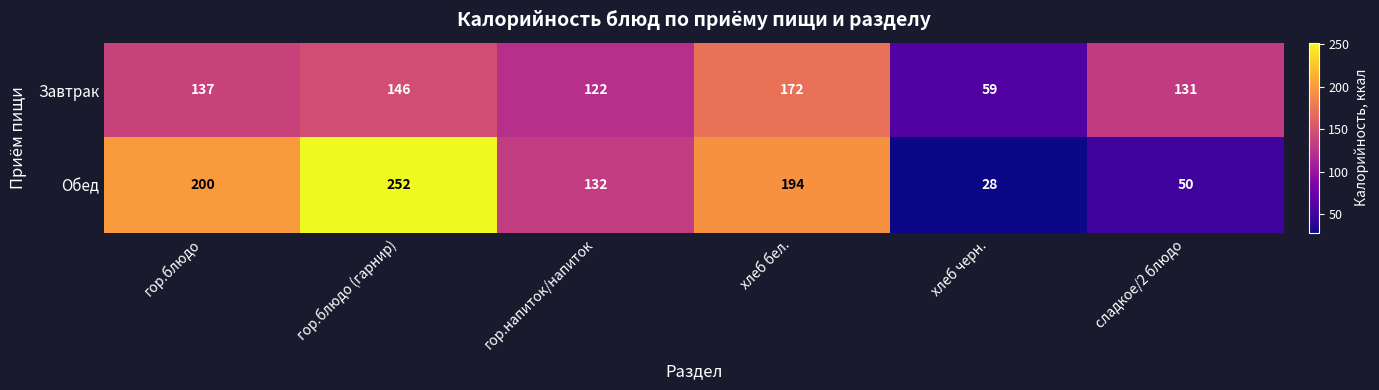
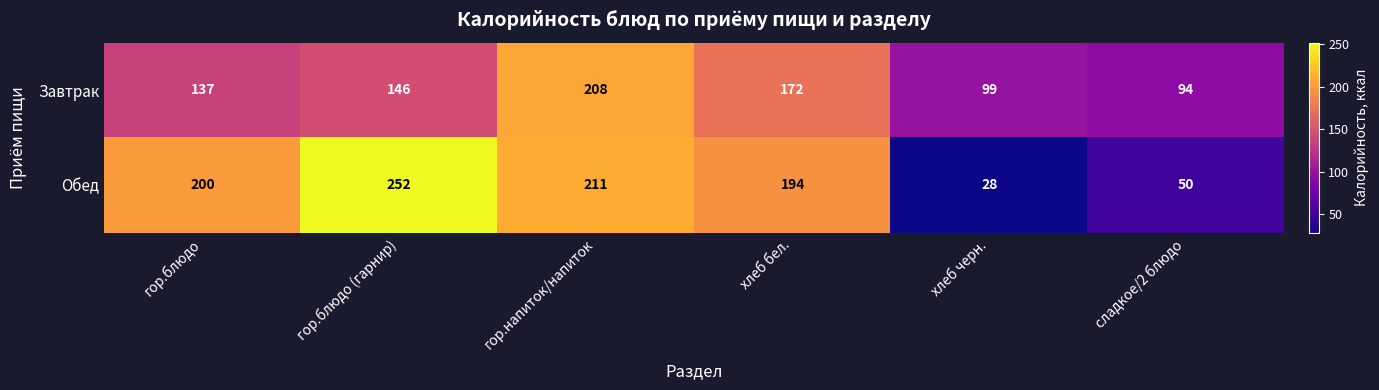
Завтрак, гор.напиток/напиток: 122 -> 208
Завтрак, хлеб черн.: 59 -> 99
Завтрак, сладкое/2 блюдо: 131 -> 94
Обед, гор.напиток/напиток: 132 -> 211
